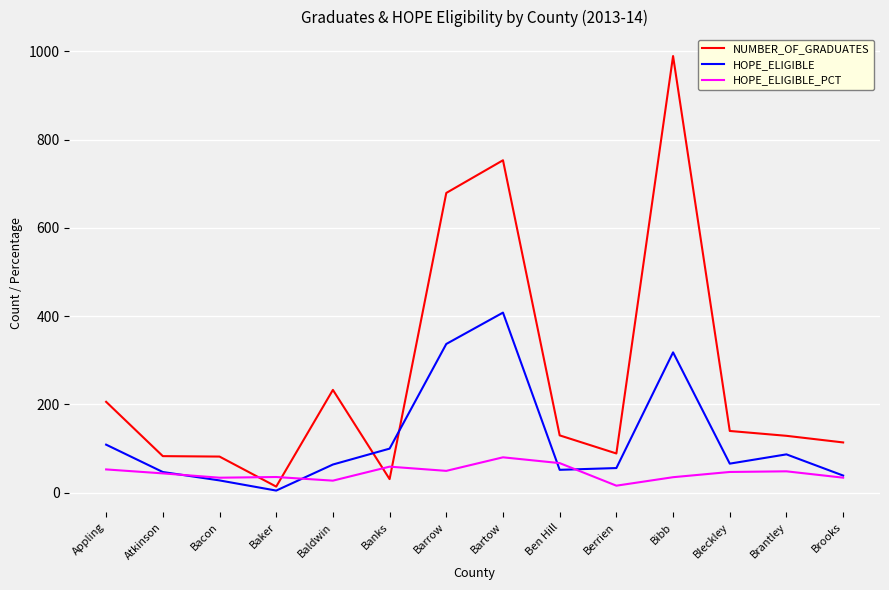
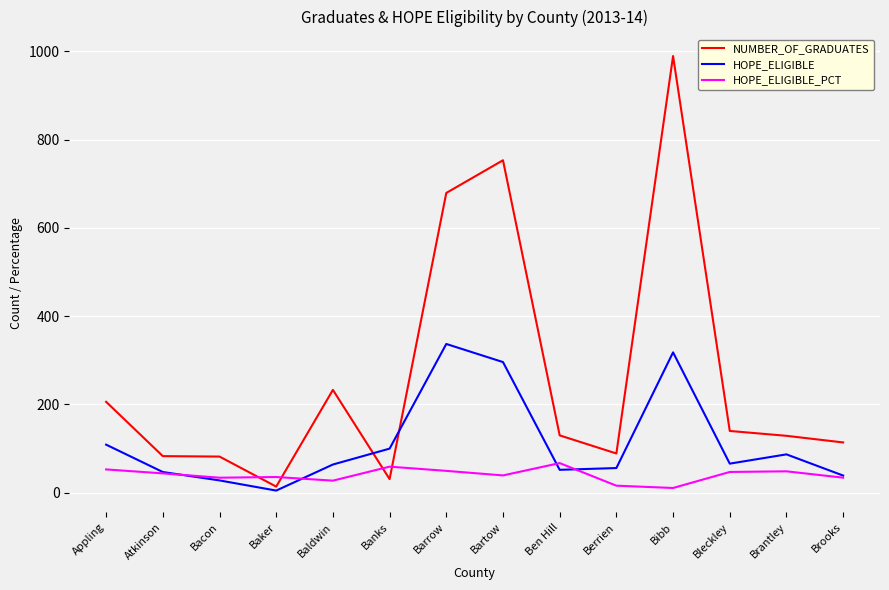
HOPE_ELIGIBLE, Bartow: 410 -> 300
HOPE_ELIGIBLE_PCT, Bartow: 80 -> 40
HOPE_ELIGIBLE_PCT, Bibb: 40 -> 10
